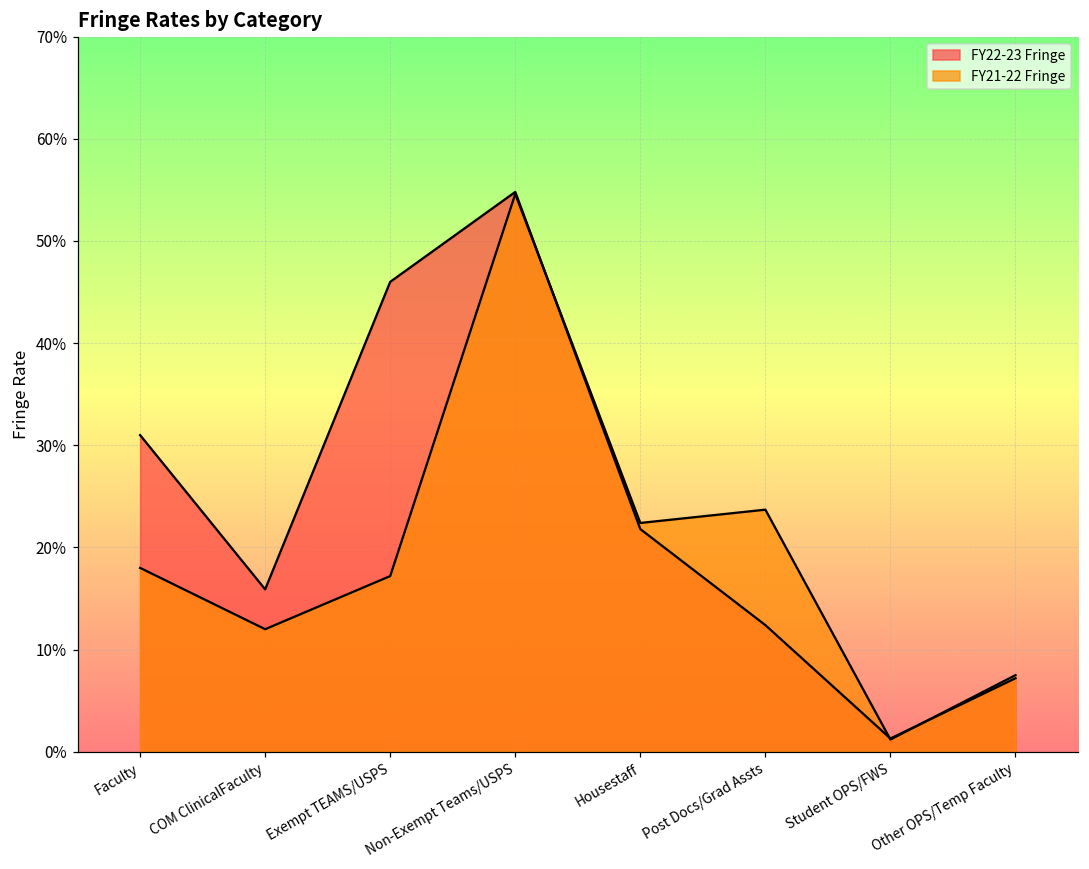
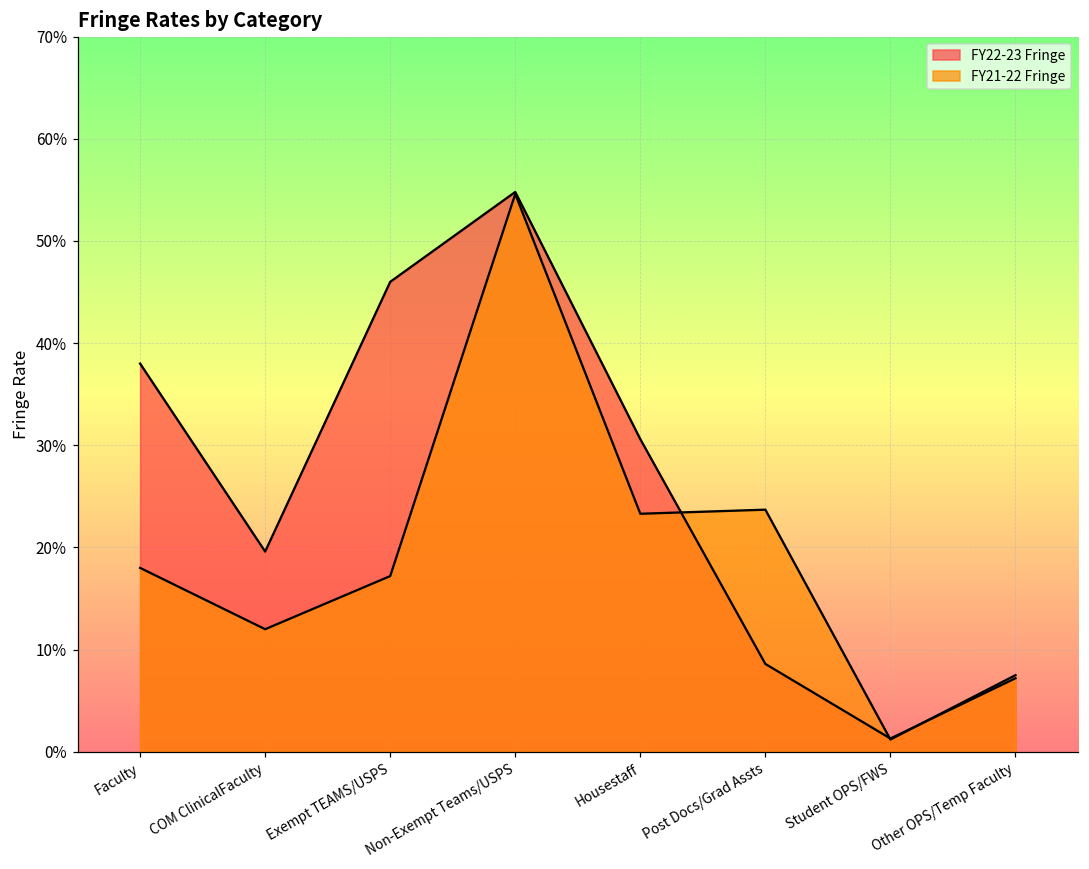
FY22-23 Fringe, Faculty: 31% -> 38%
FY22-23 Fringe, COM ClinicalFaculty: 16% -> 20%
FY22-23 Fringe, Housestaff: 22% -> 31%
FY21-22 Fringe, Housestaff: 22% -> 23%
FY22-23 Fringe, Post Docs/Grad Assts: 12% -> 9%
